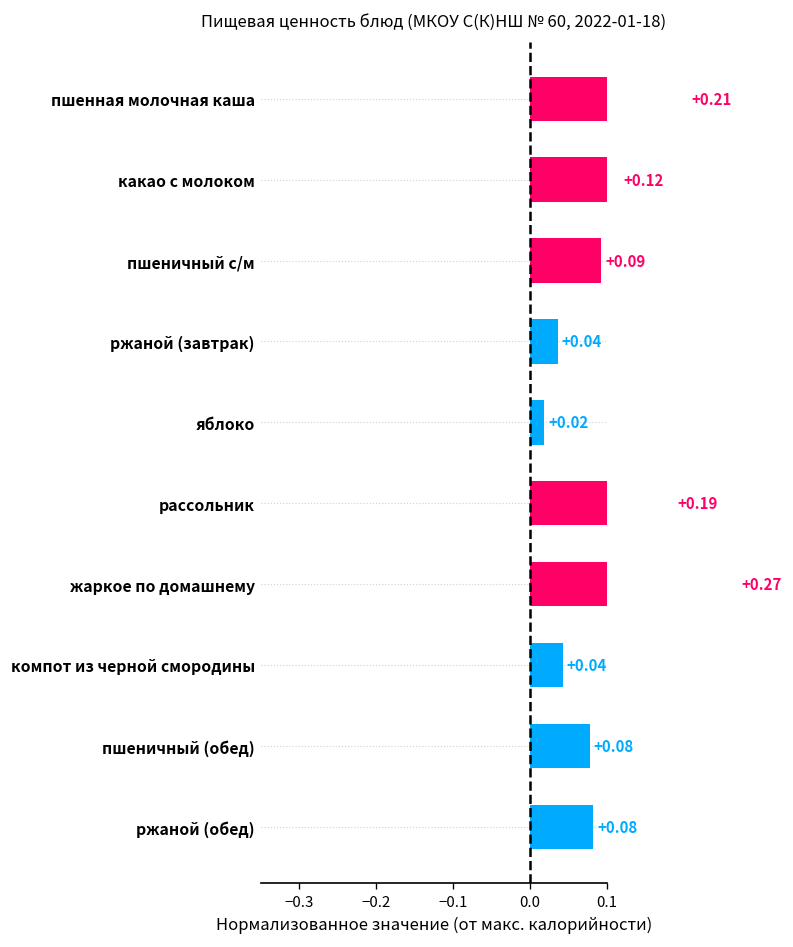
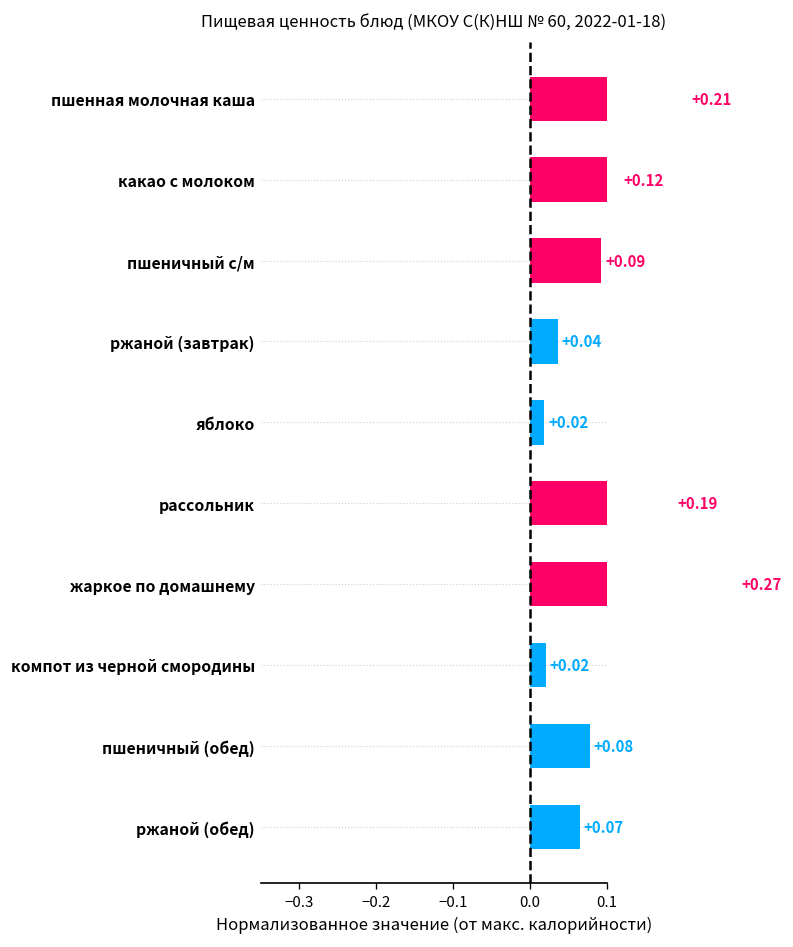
компот из черной смородины: +0.04 -> +0.02
ржаной (обед): +0.08 -> +0.07
